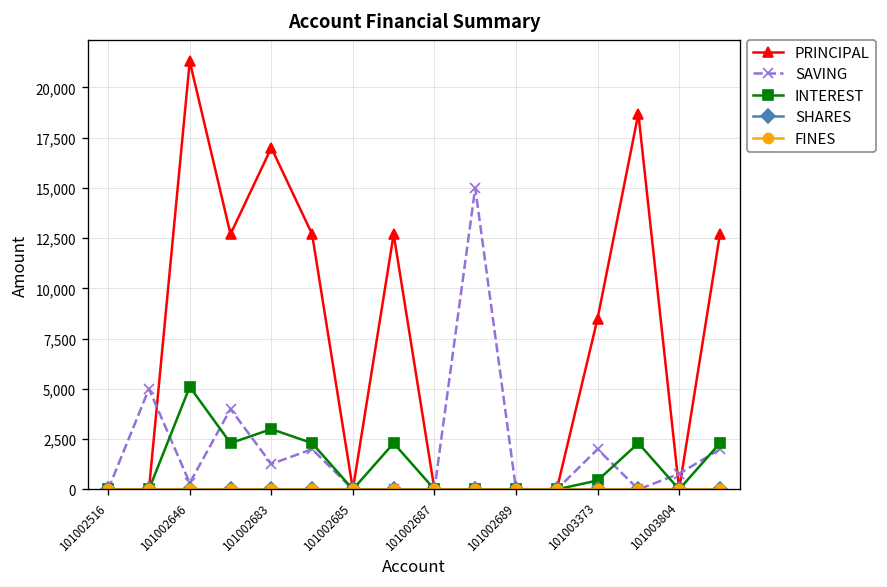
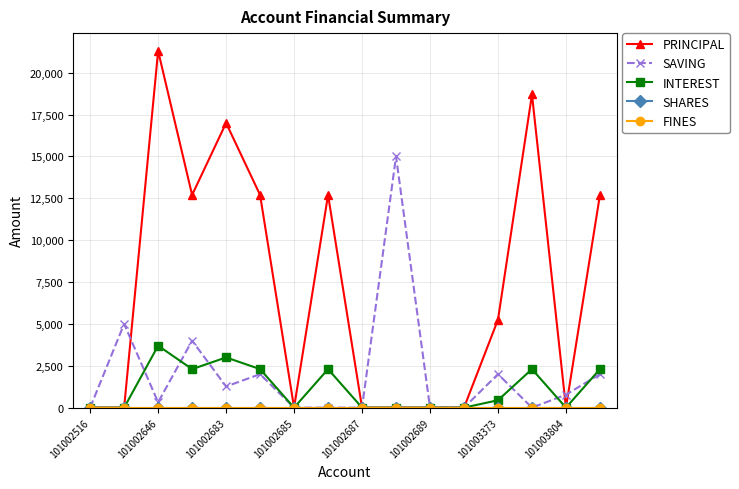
INTEREST, 101002646: 5,100 -> 3,700
PRINCIPAL, 101003373: 8,500 -> 5,300
